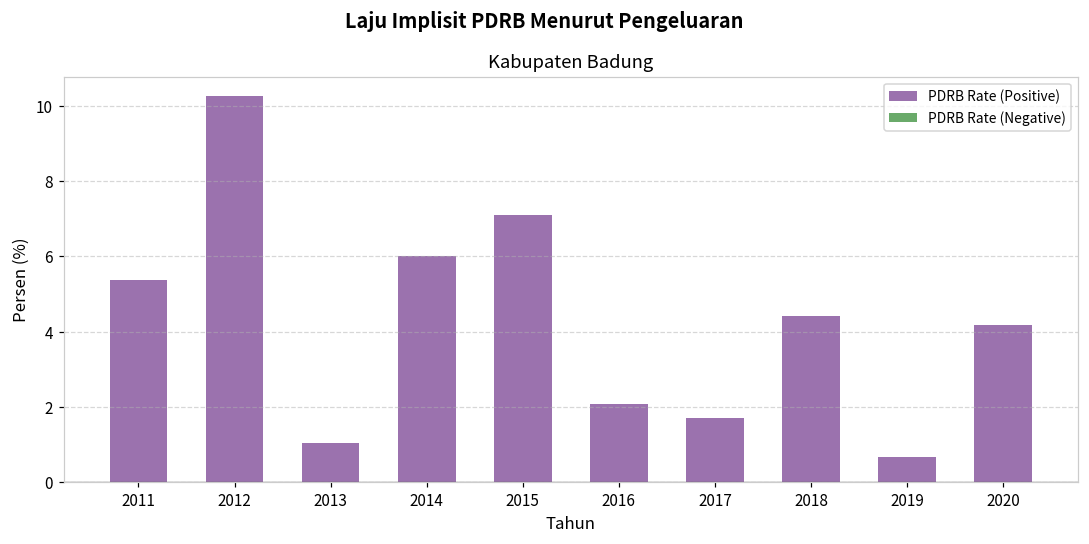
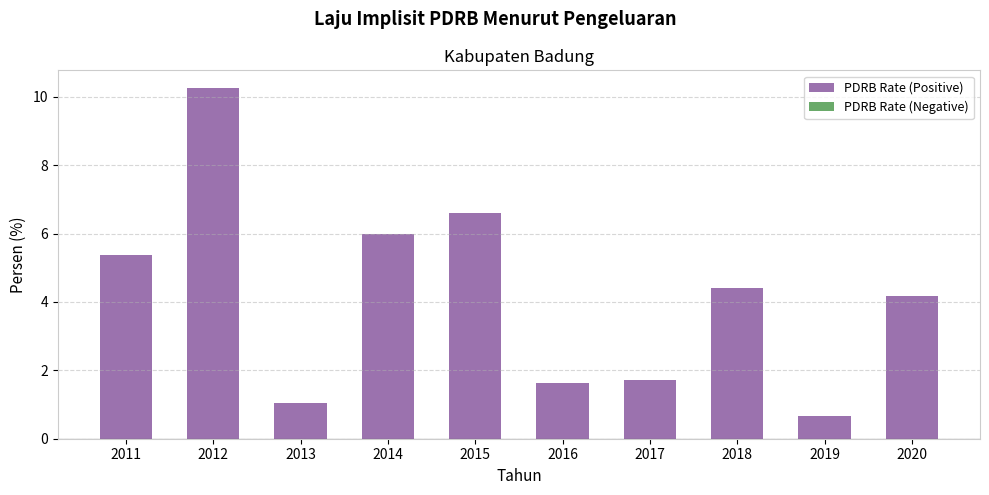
PDRB Rate (Positive), 2015: 7.1 -> 6.6
PDRB Rate (Positive), 2016: 2.1 -> 1.6
